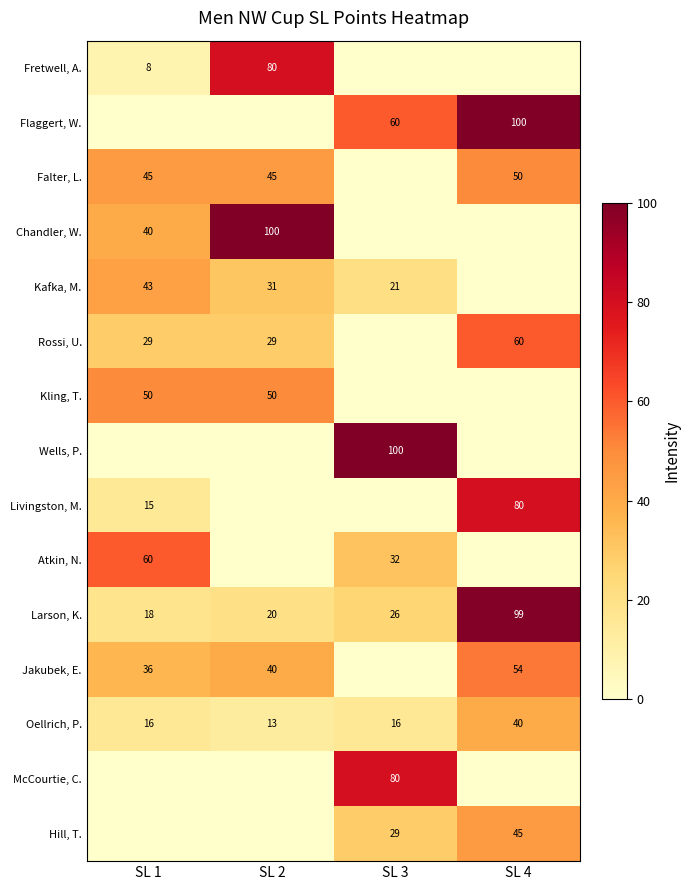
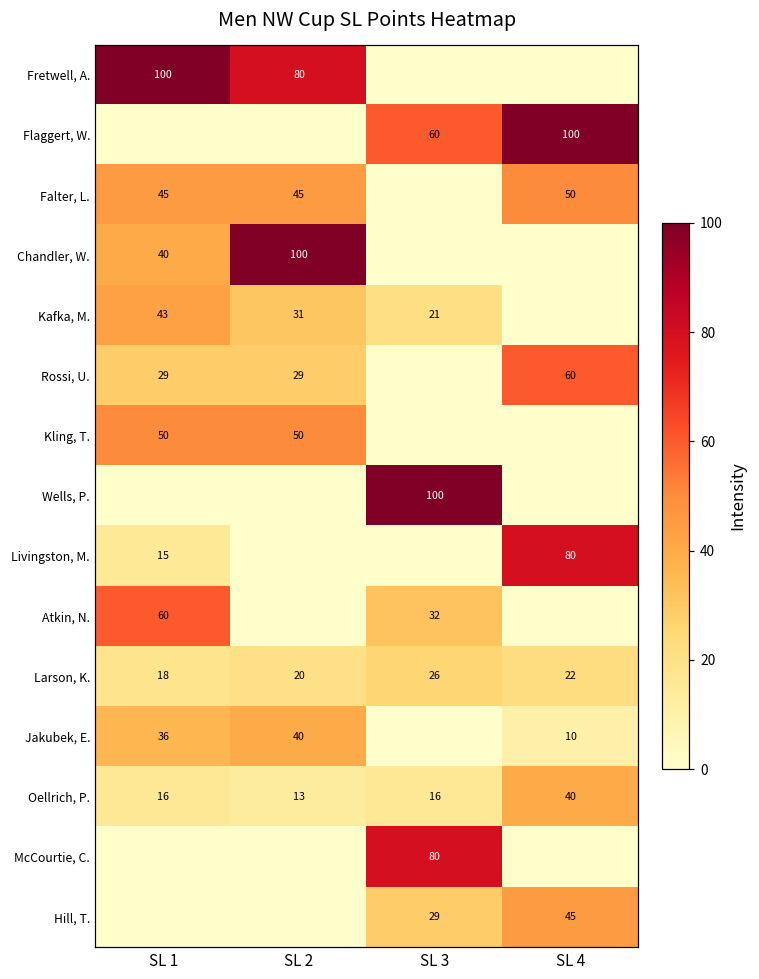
Fretwell, A., SL 1: 8 -> 100
Larson, K., SL 4: 99 -> 22
Jakubek, E., SL 4: 54 -> 10
